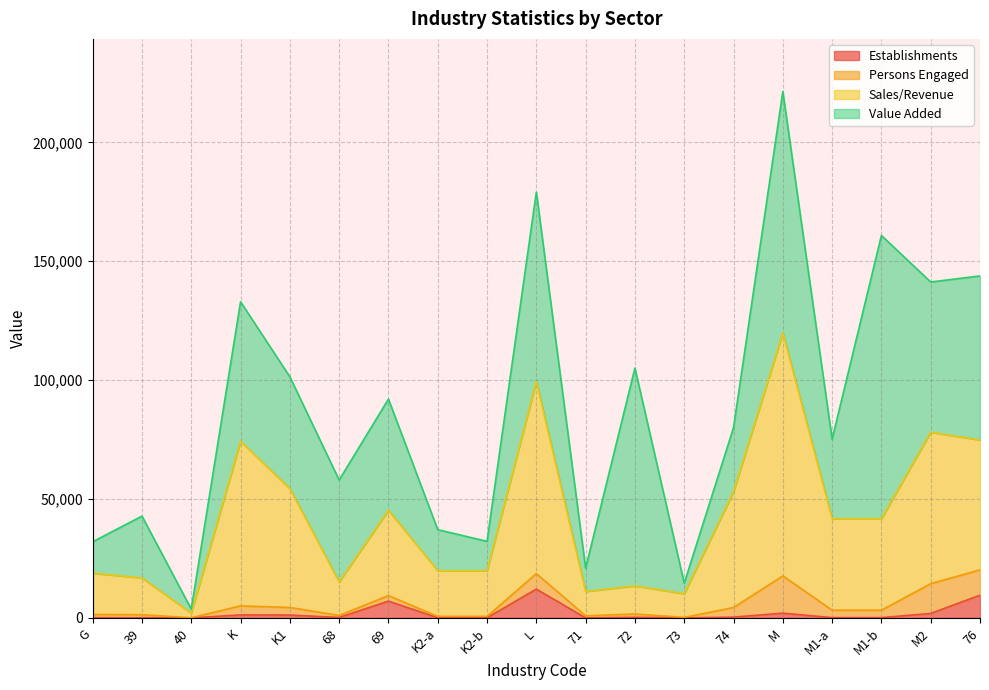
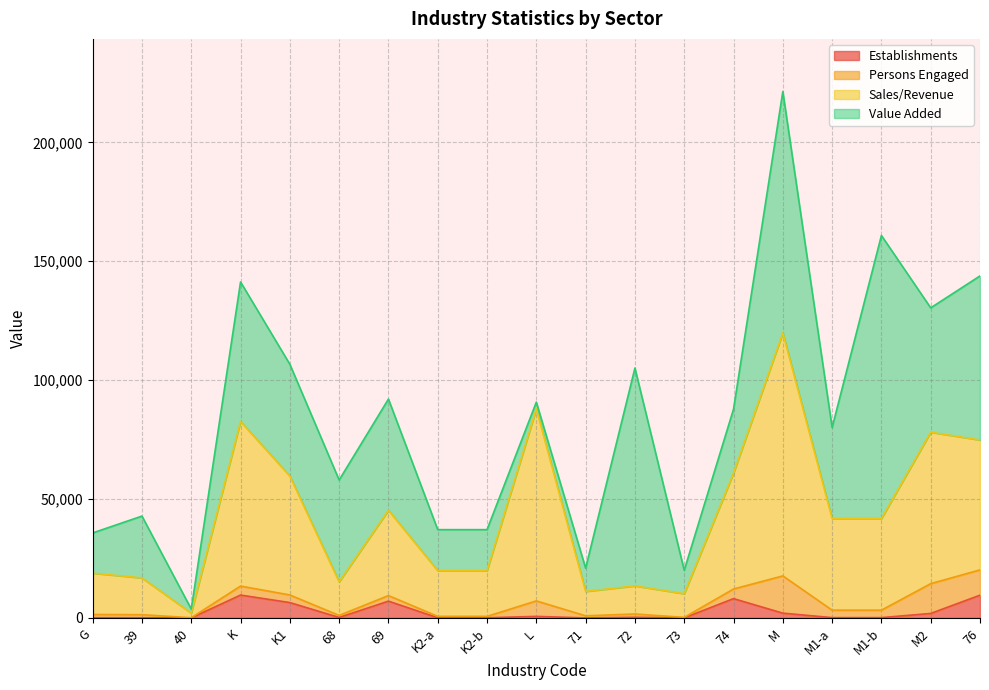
Value Added, G: 13,000 -> 17,000
Establishments, K: 1,000 -> 10,000
Establishments, K1: 1,000 -> 6,000
Value Added, K2-b: 12,000 -> 17,000
Establishments, L: 12,000 -> 1,000
Value Added, L: 80,000 -> 3,000
Value Added, 73: 4,000 -> 10,000
Establishments, 74: 0 -> 8,000
Value Added, M1-a: 33,000 -> 38,000
Value Added, M2: 63,000 -> 52,000
